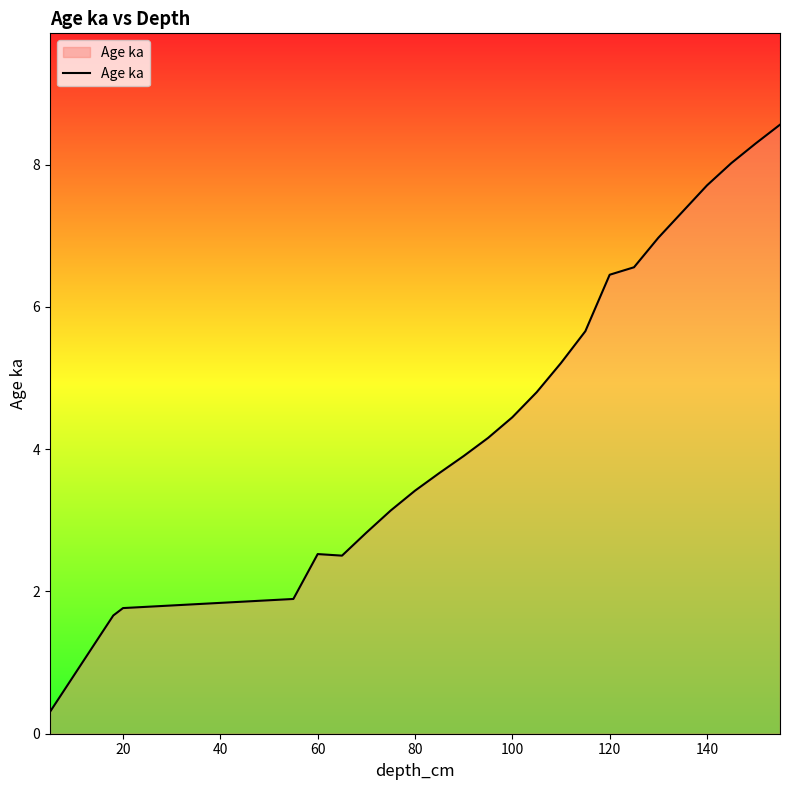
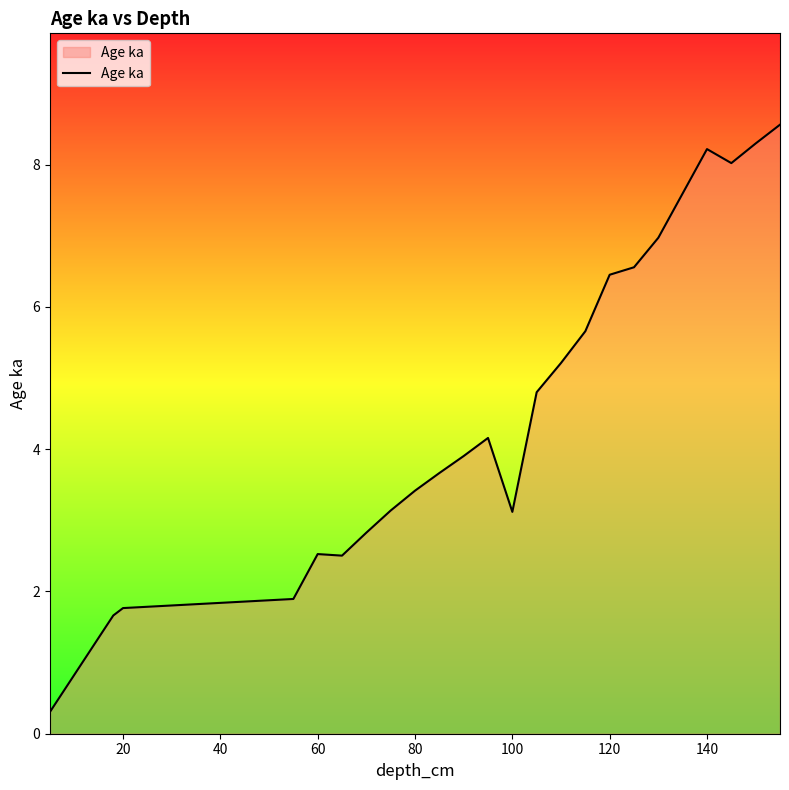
100: 4.4 -> 3.1
140: 7.7 -> 8.2
